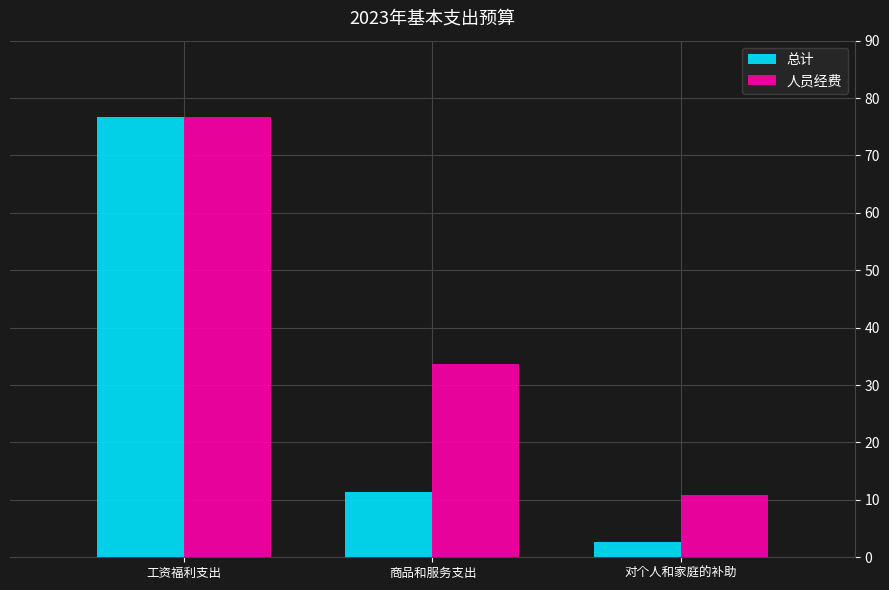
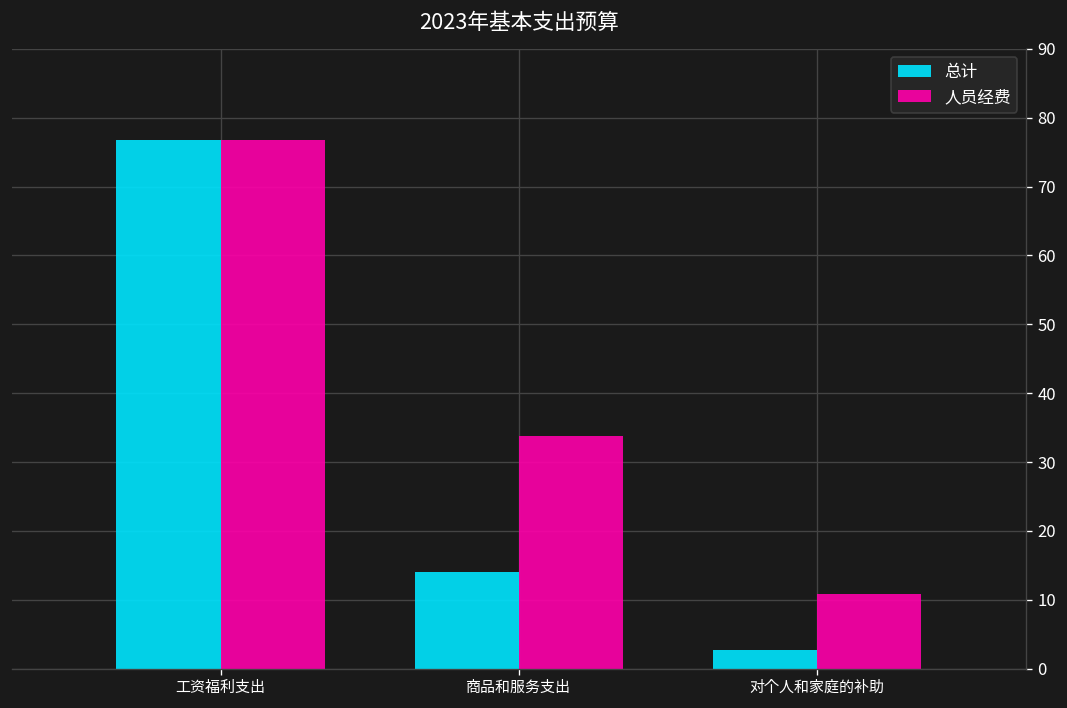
总计, 商品和服务支出: 11 -> 14
